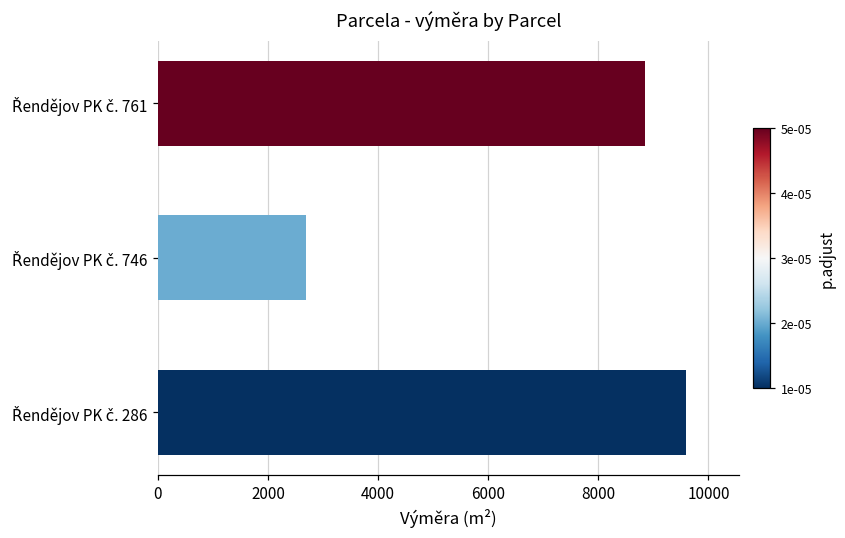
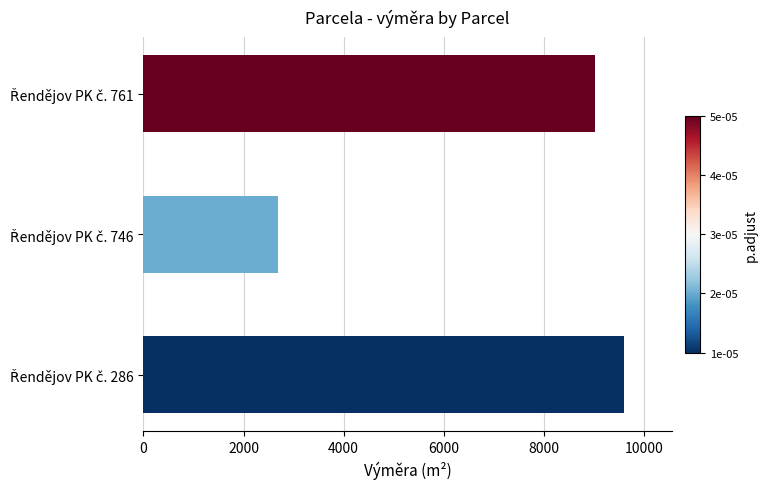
Řendějov PK č. 761: 8900 -> 9000
